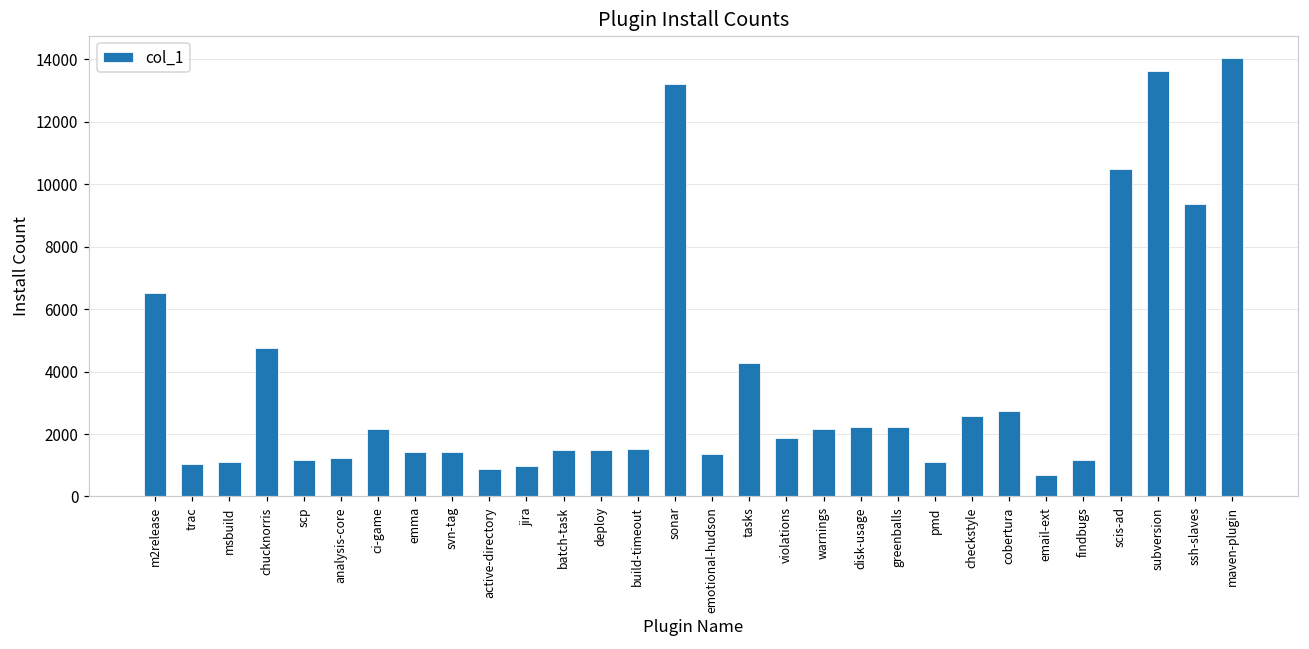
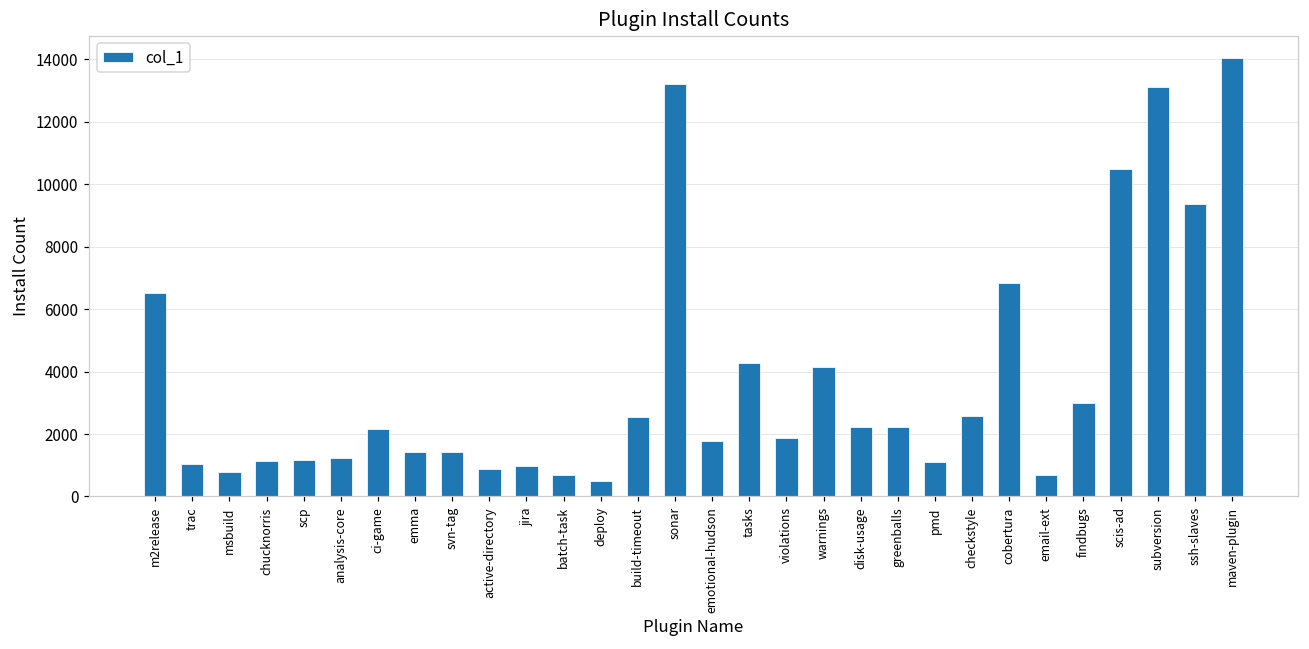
msbuild: 1100 -> 800
chucknorris: 4800 -> 1100
batch-task: 1500 -> 700
deploy: 1500 -> 500
build-timeout: 1500 -> 2600
emotional-hudson: 1400 -> 1800
warnings: 2200 -> 4200
cobertura: 2700 -> 6800
findbugs: 1200 -> 3000
subversion: 13600 -> 13100
